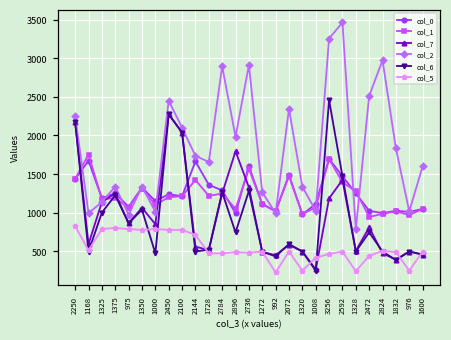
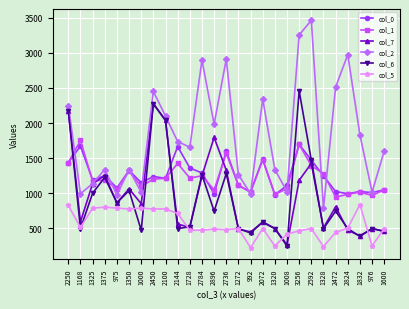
col_5, 1832: 500 -> 800
